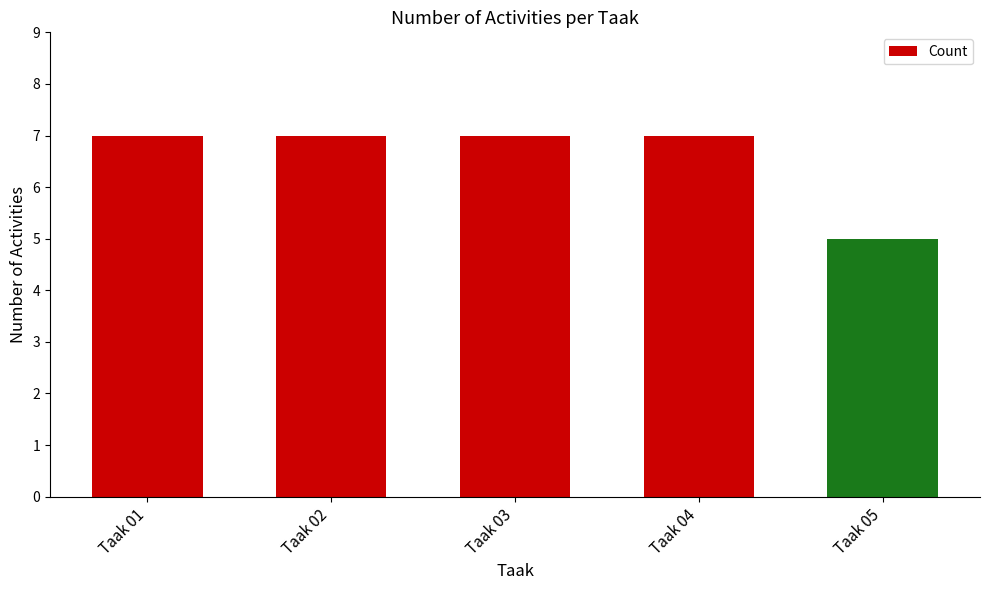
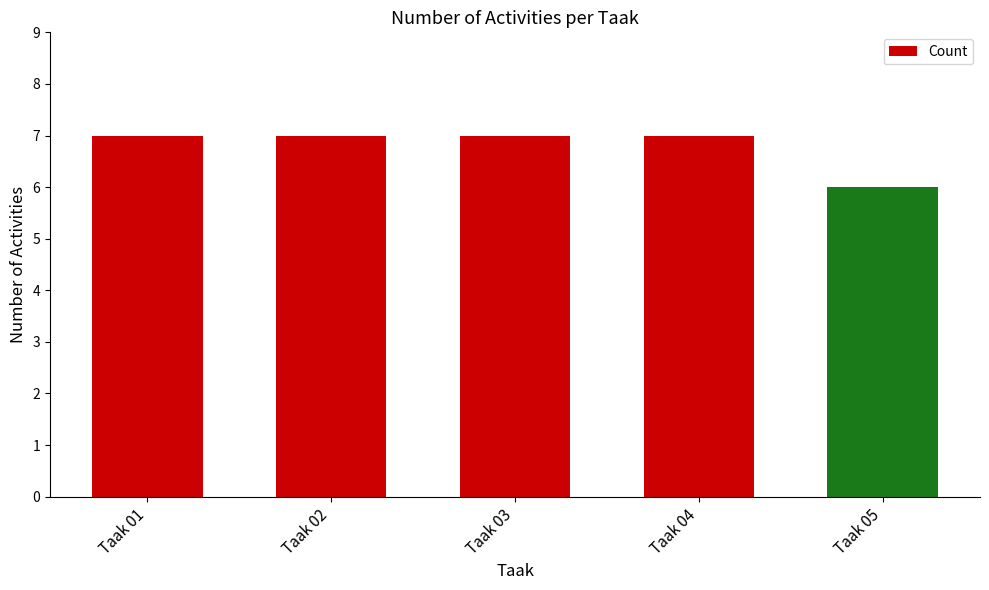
Taak 05: 5 -> 6
